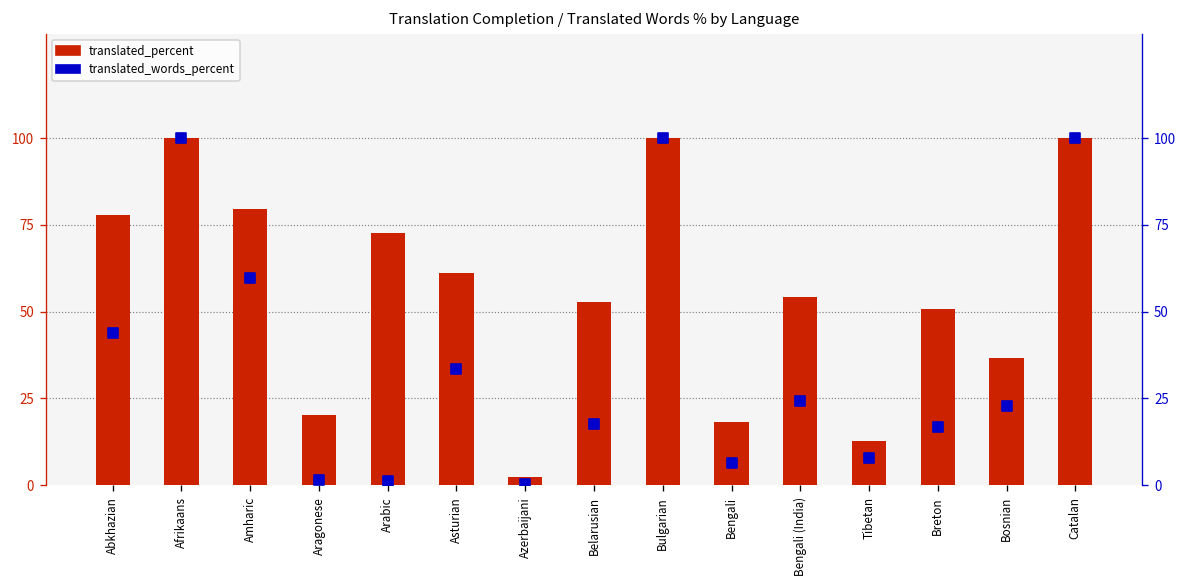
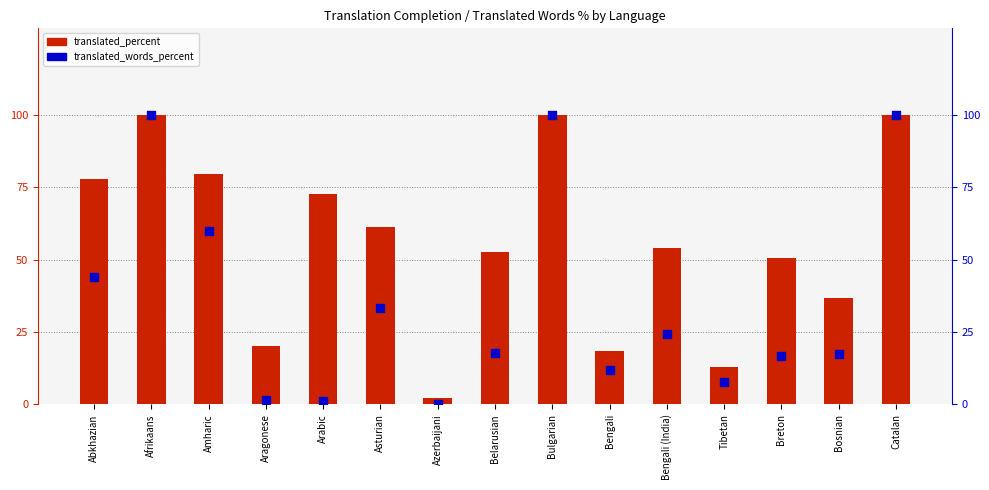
translated_words_percent, Bengali: 6 -> 12
translated_words_percent, Bosnian: 23 -> 17
